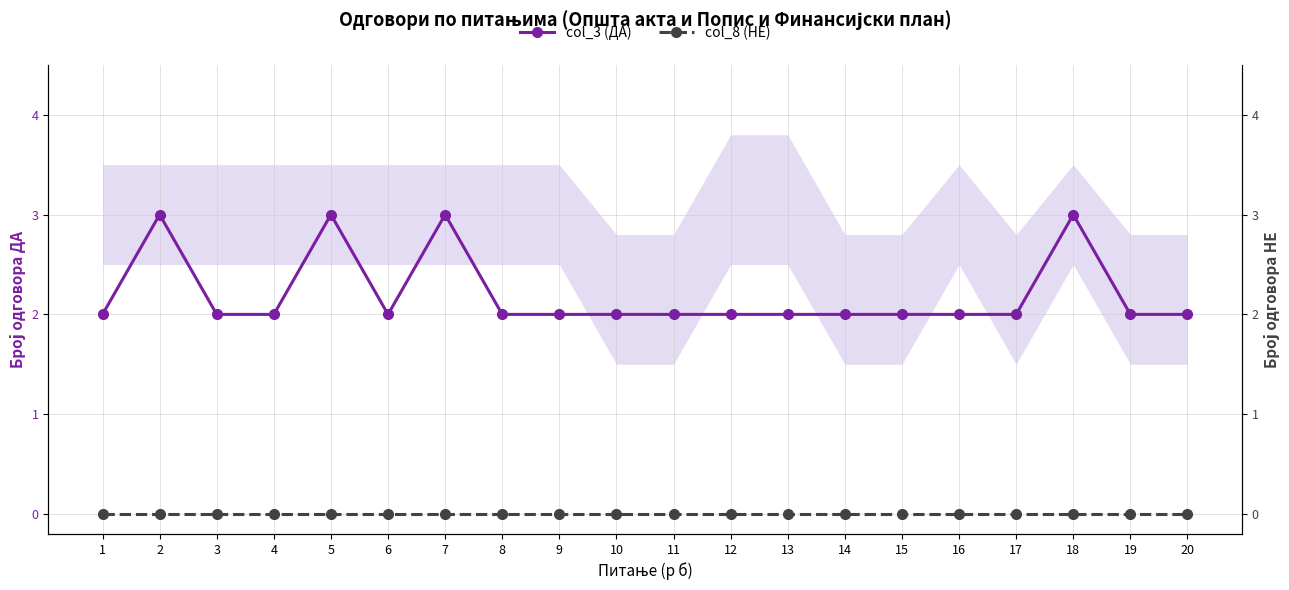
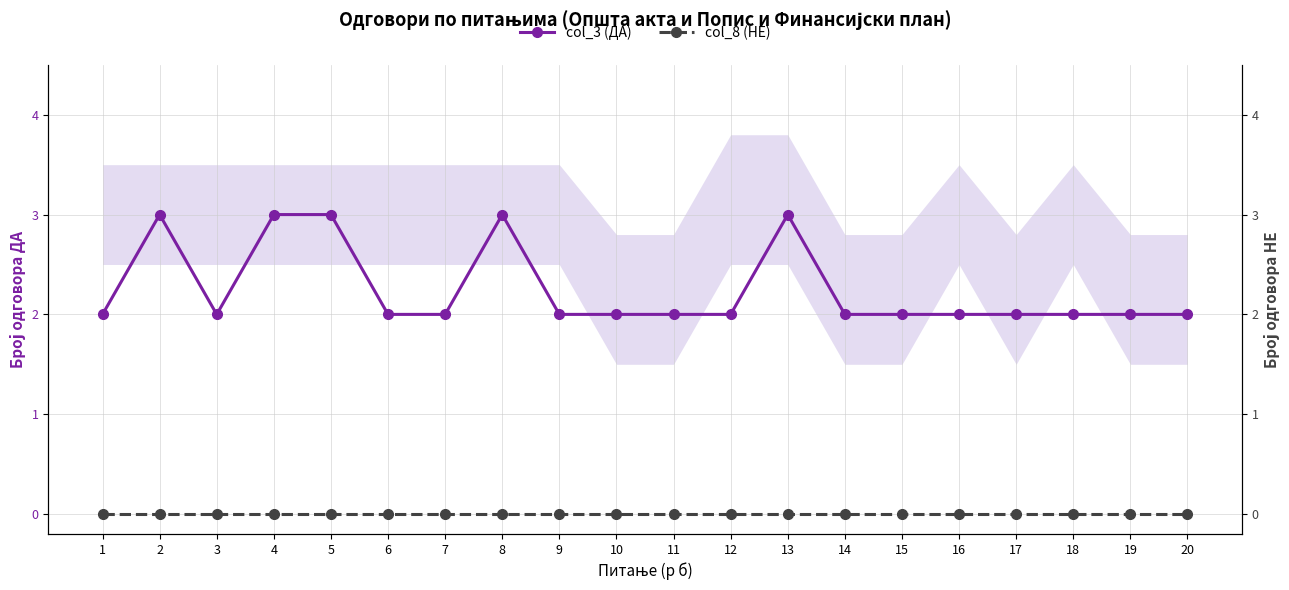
col_3 (ДА), 4: 2 -> 3
col_3 (ДА), 7: 3 -> 2
col_3 (ДА), 8: 2 -> 3
col_3 (ДА), 13: 2 -> 3
col_3 (ДА), 18: 3 -> 2
